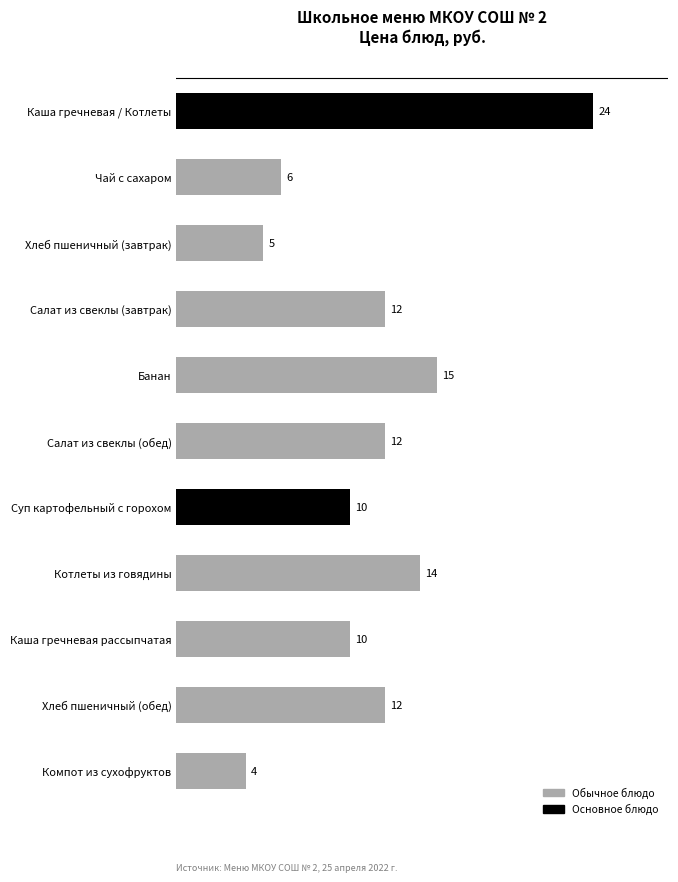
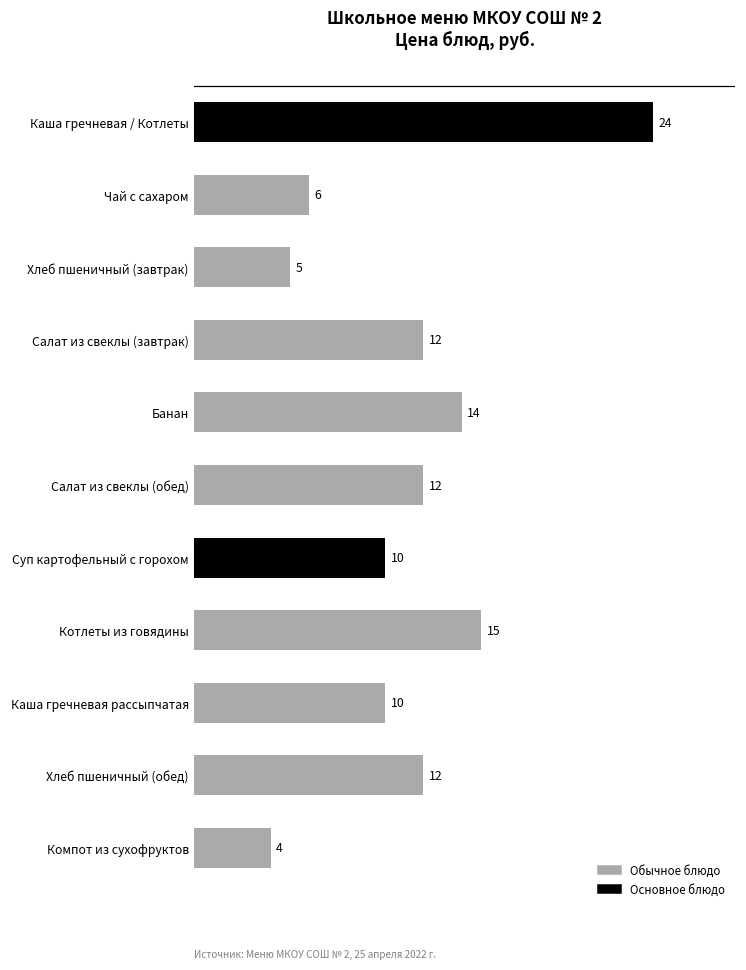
Банан: 15 -> 14
Котлеты из говядины: 14 -> 15
